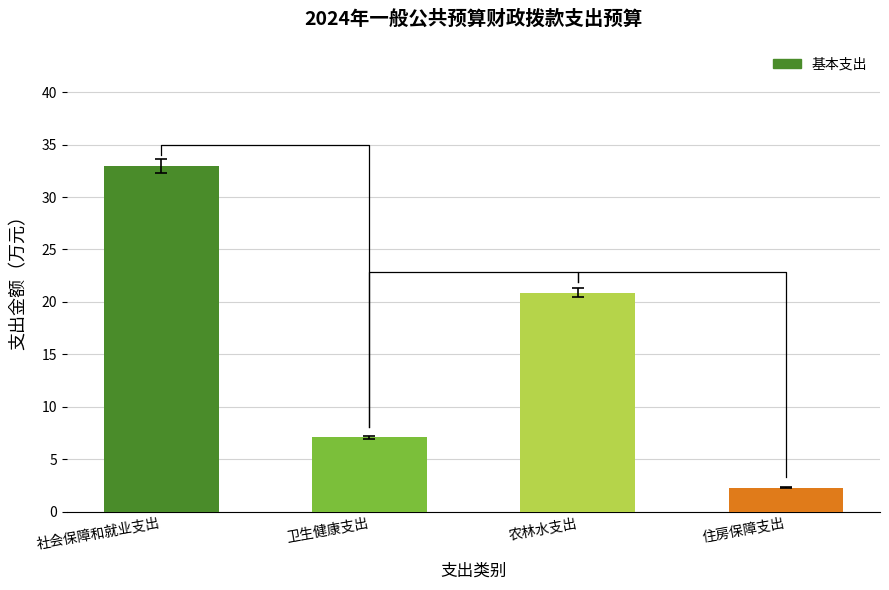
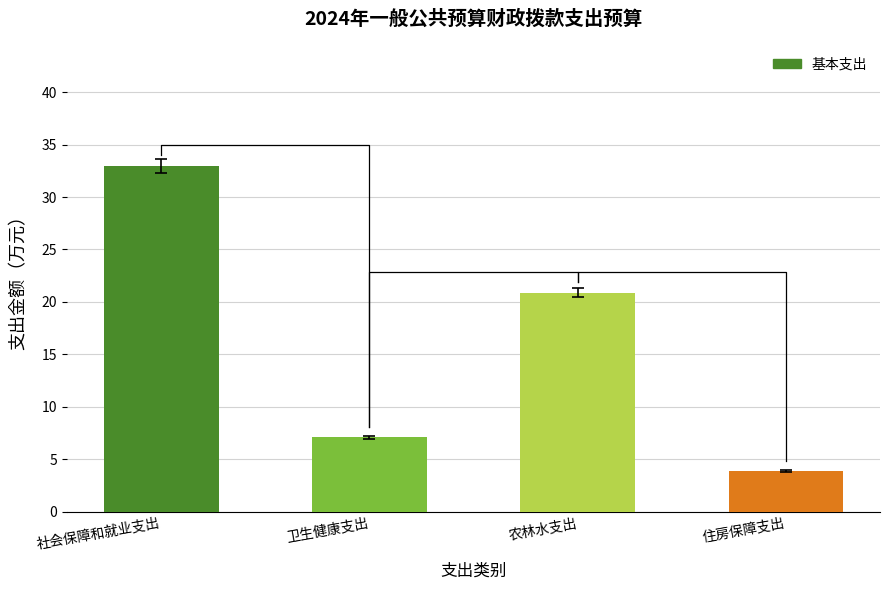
基本支出, 住房保障支出: 2.3 -> 3.9
